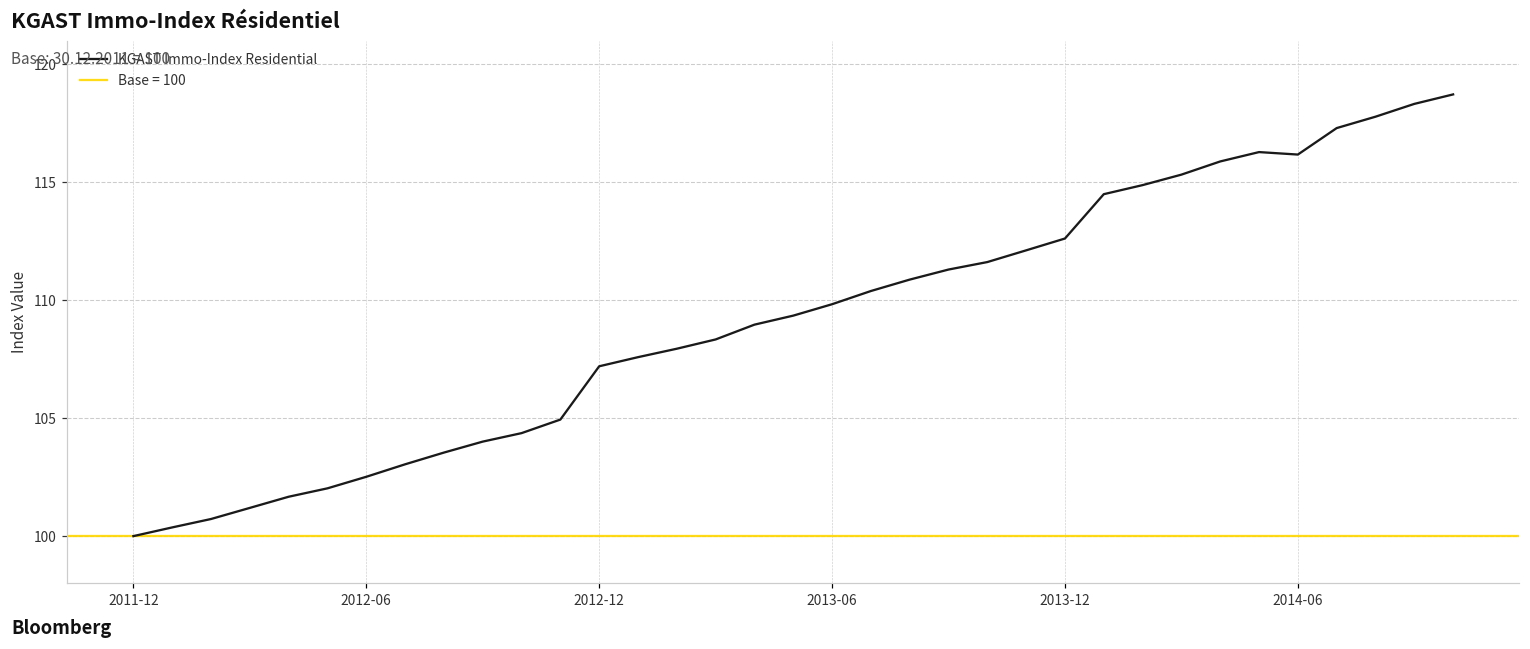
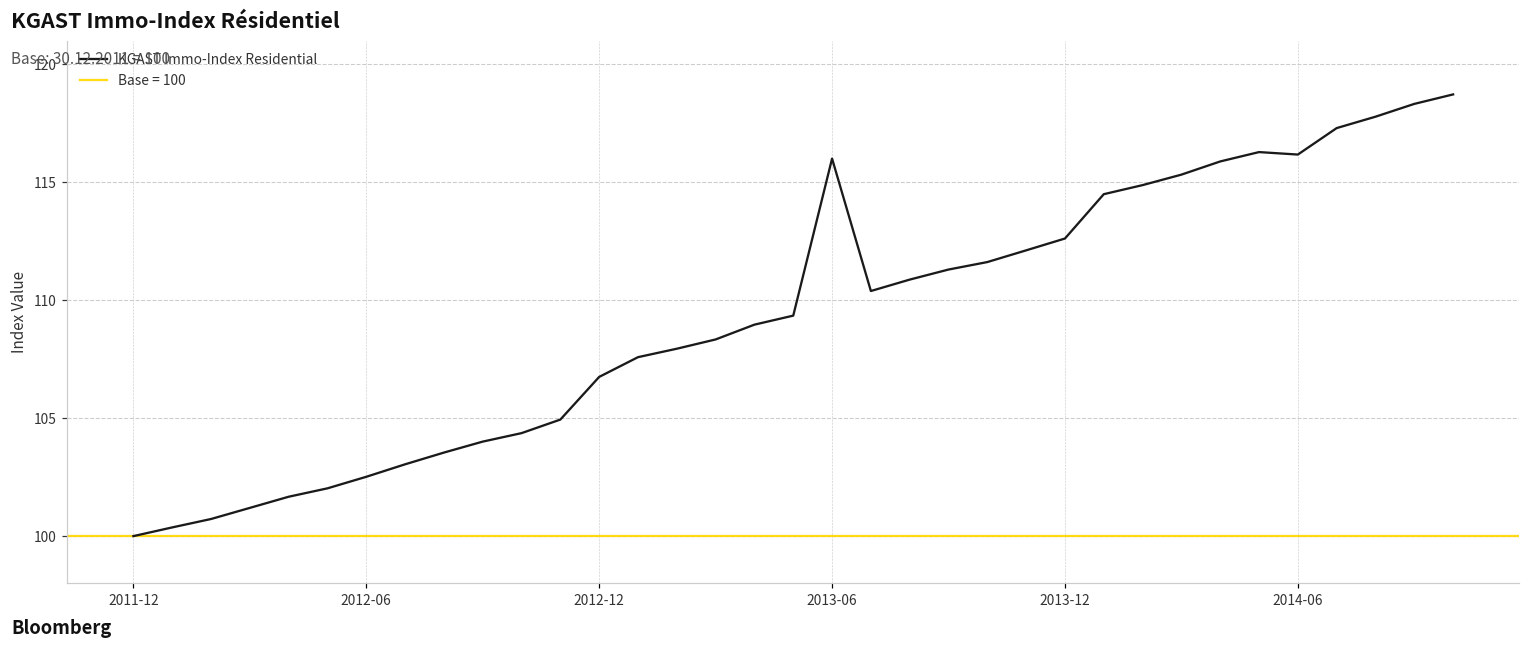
2012-12: 107.2 -> 106.7
2013-06: 109.8 -> 116.0
